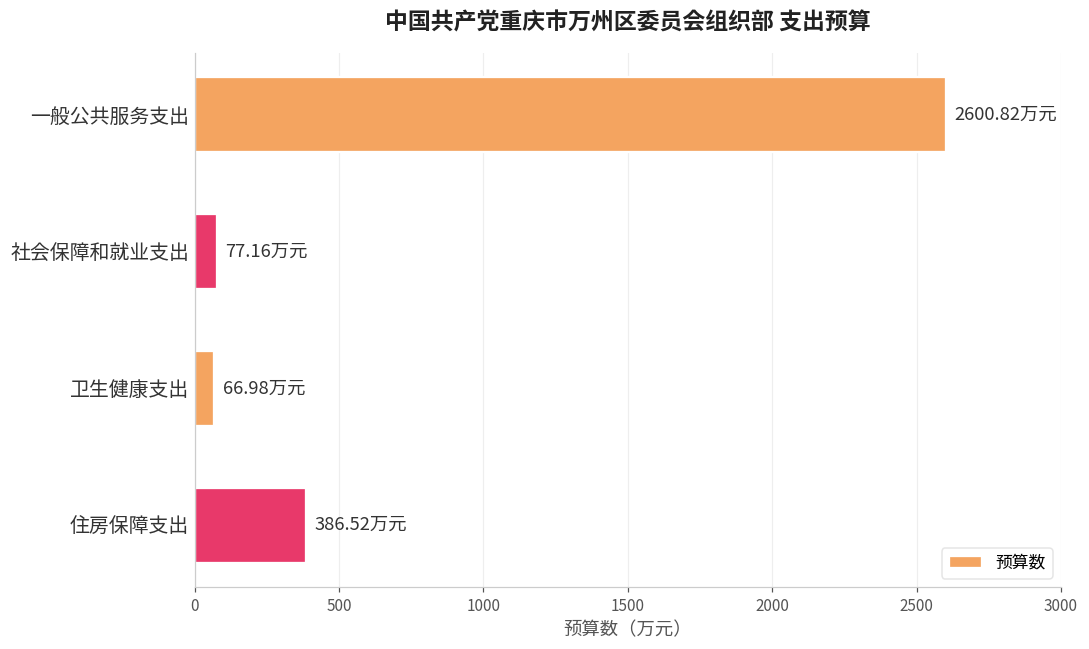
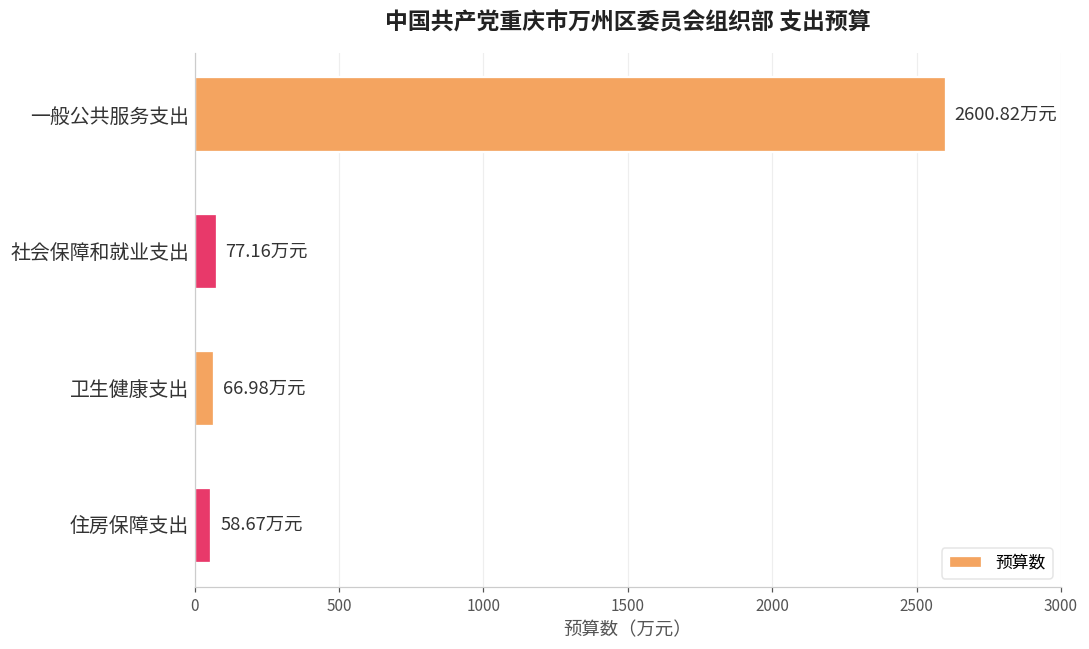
住房保障支出: 386.52 -> 58.67
